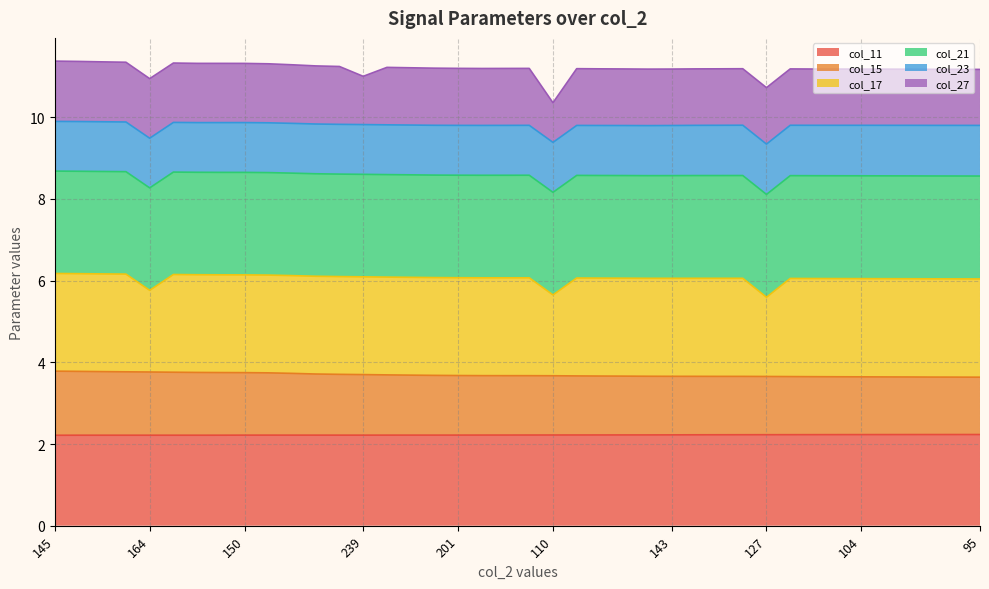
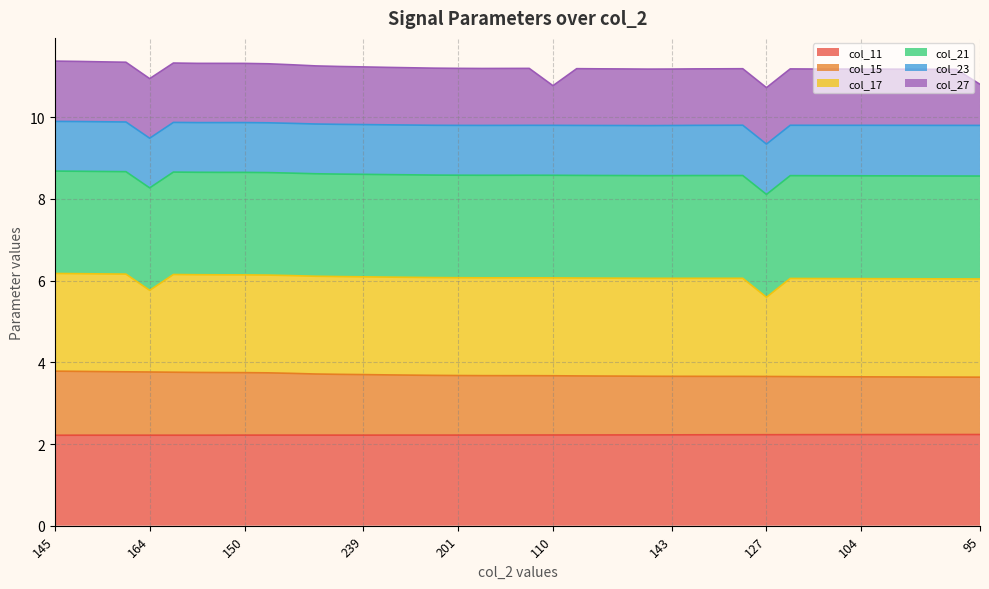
col_27, 239: 1.2 -> 1.4
col_17, 110: 2.0 -> 2.4
col_27, 95: 1.4 -> 1.0
